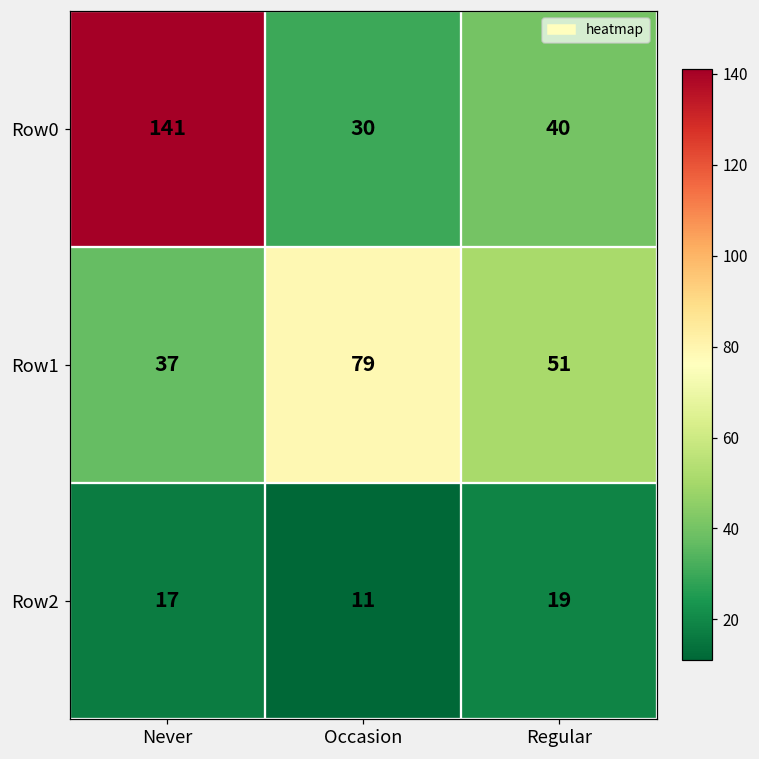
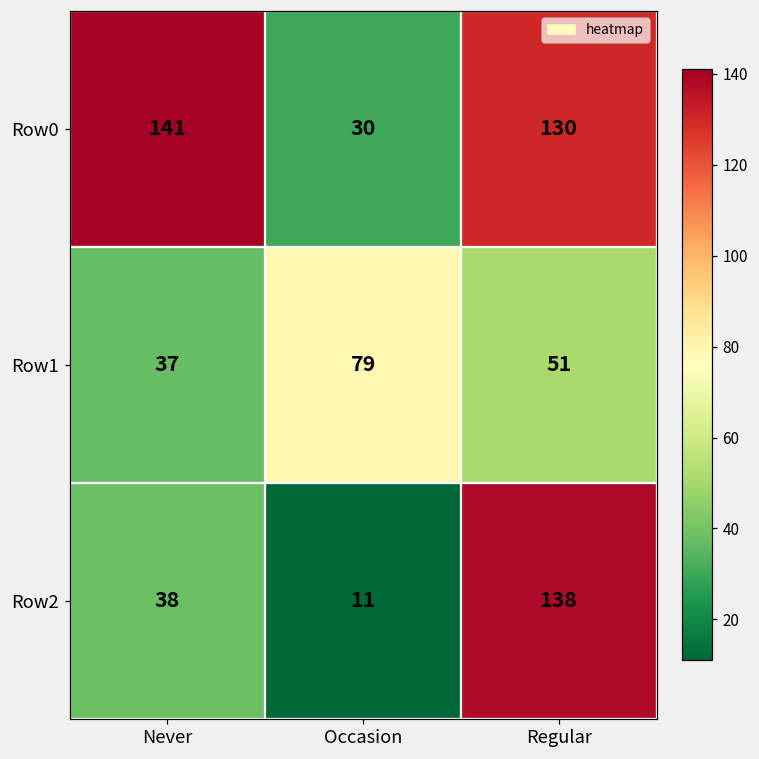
Row0, Regular: 40 -> 130
Row2, Never: 17 -> 38
Row2, Regular: 19 -> 138
